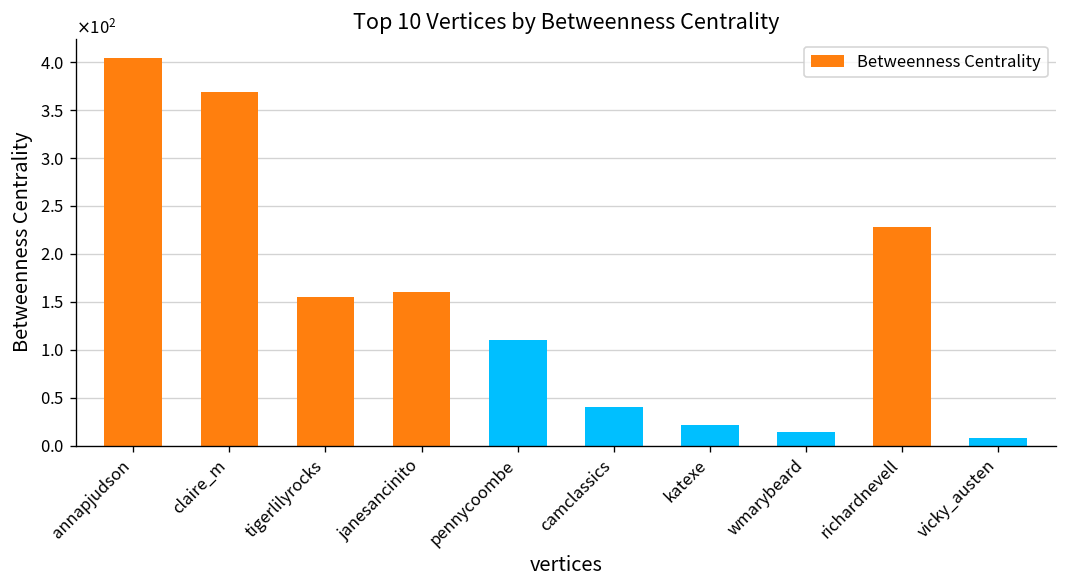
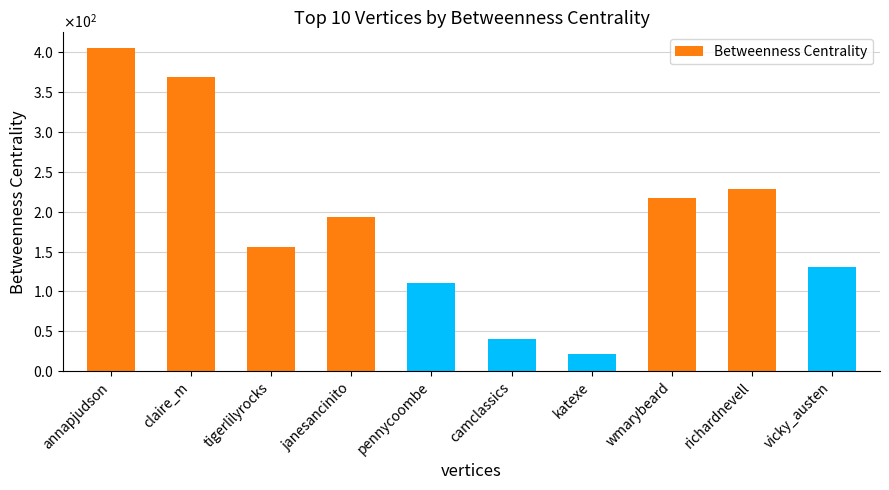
janesancinito: 160 -> 190
wmarybeard: 10 -> 220
vicky_austen: 10 -> 130
